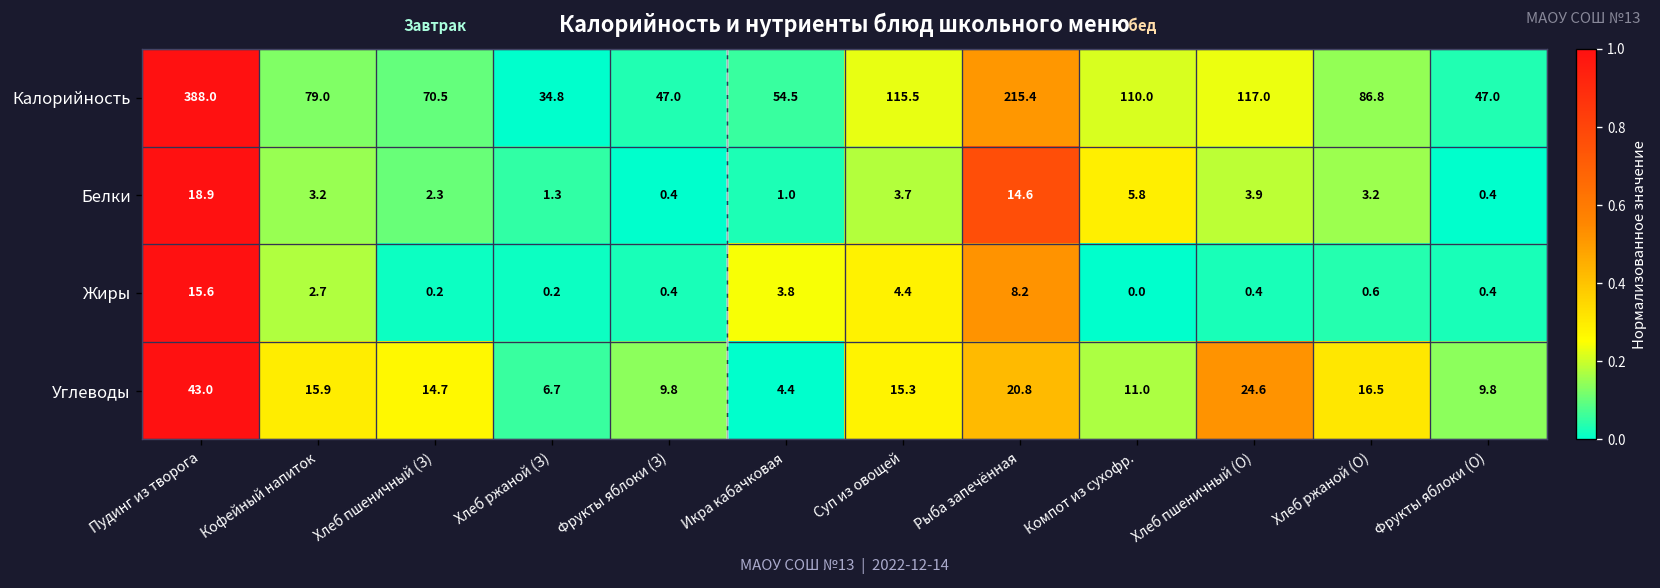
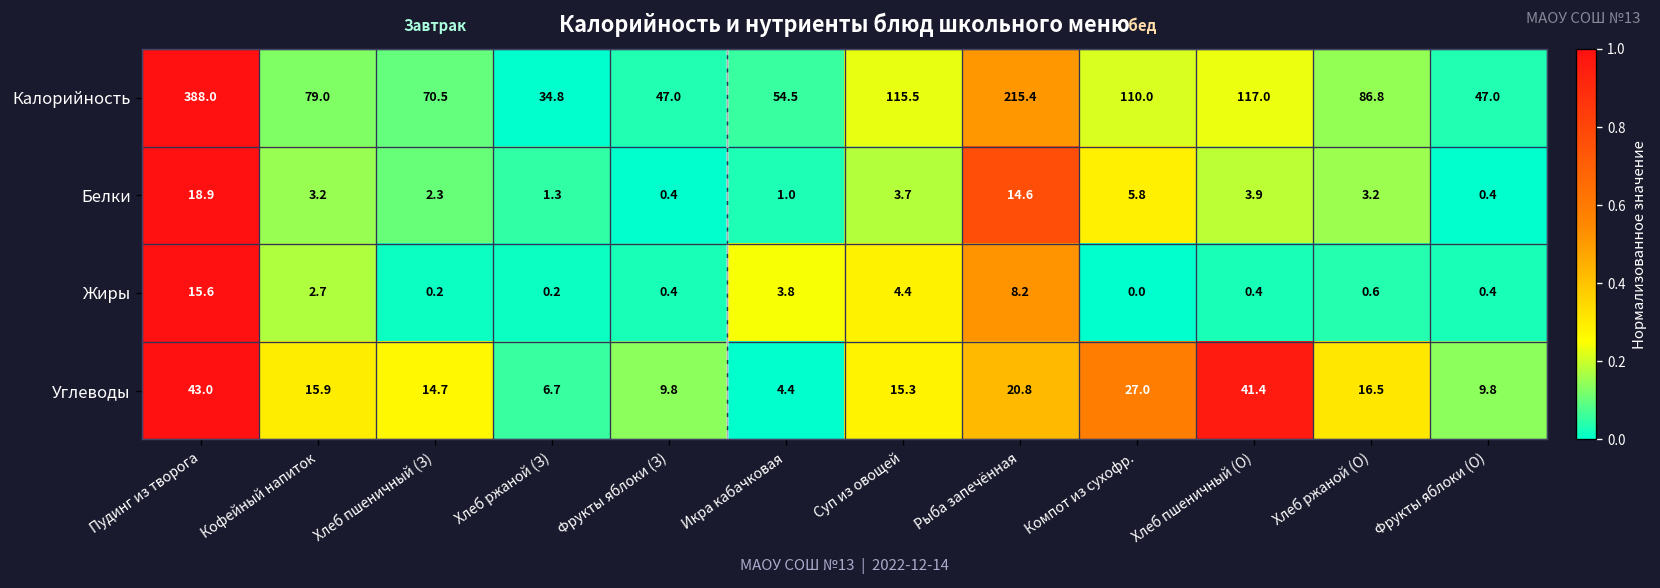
Углеводы, Компот из сухофр.: 11.0 -> 27.0
Углеводы, Хлеб пшеничный (О): 24.6 -> 41.4
